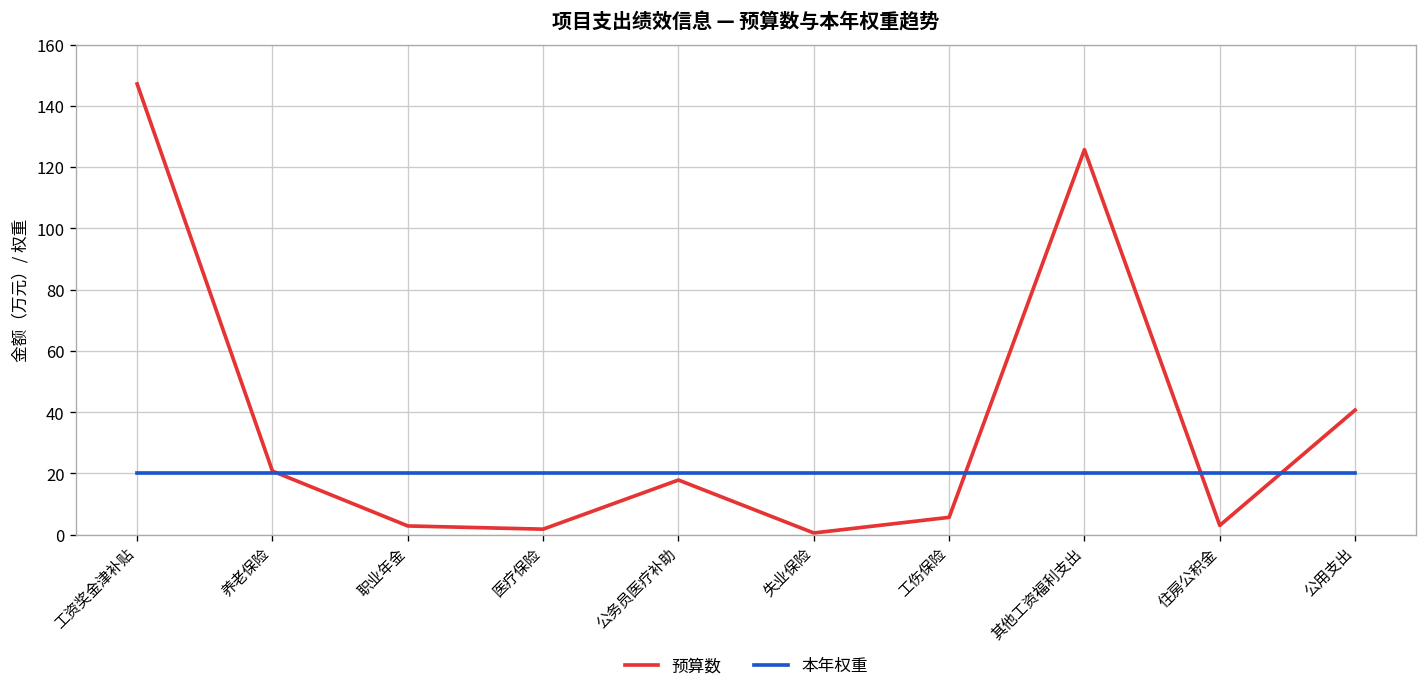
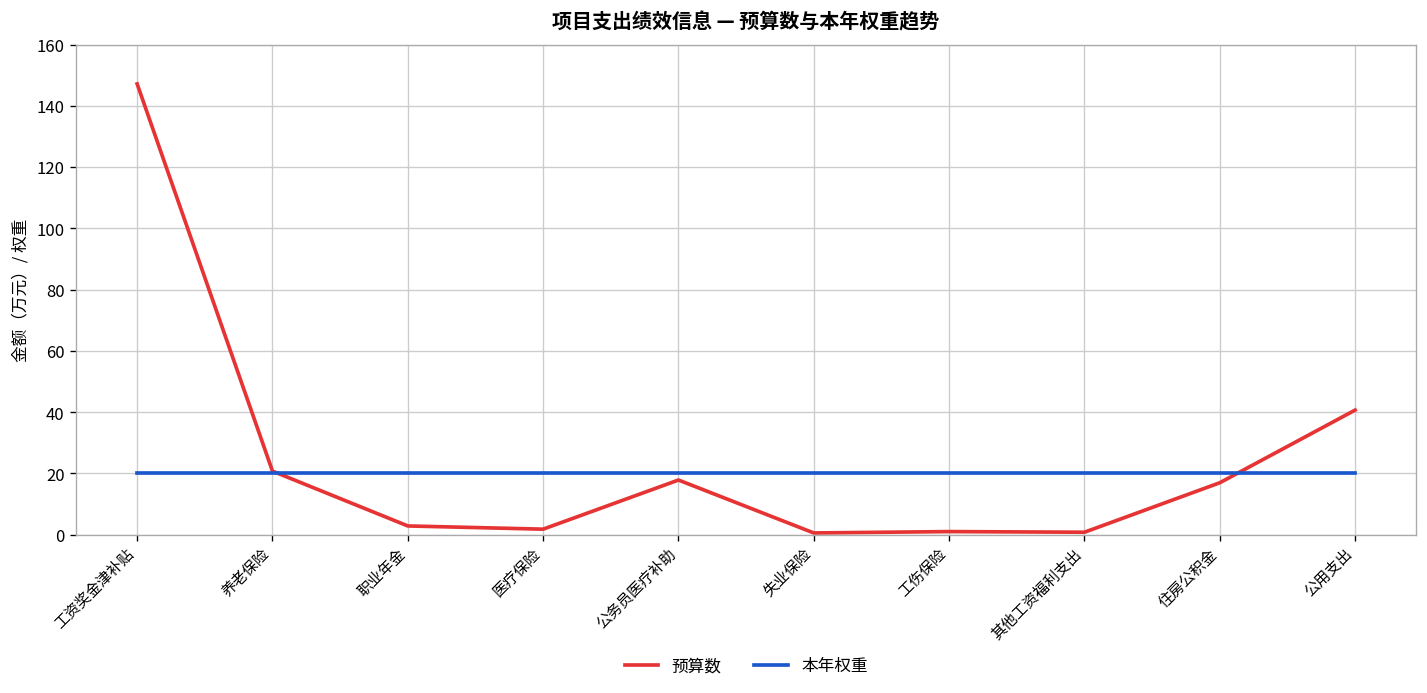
预算数, 工伤保险: 6 -> 1
预算数, 其他工资福利支出: 126 -> 1
预算数, 住房公积金: 3 -> 17
